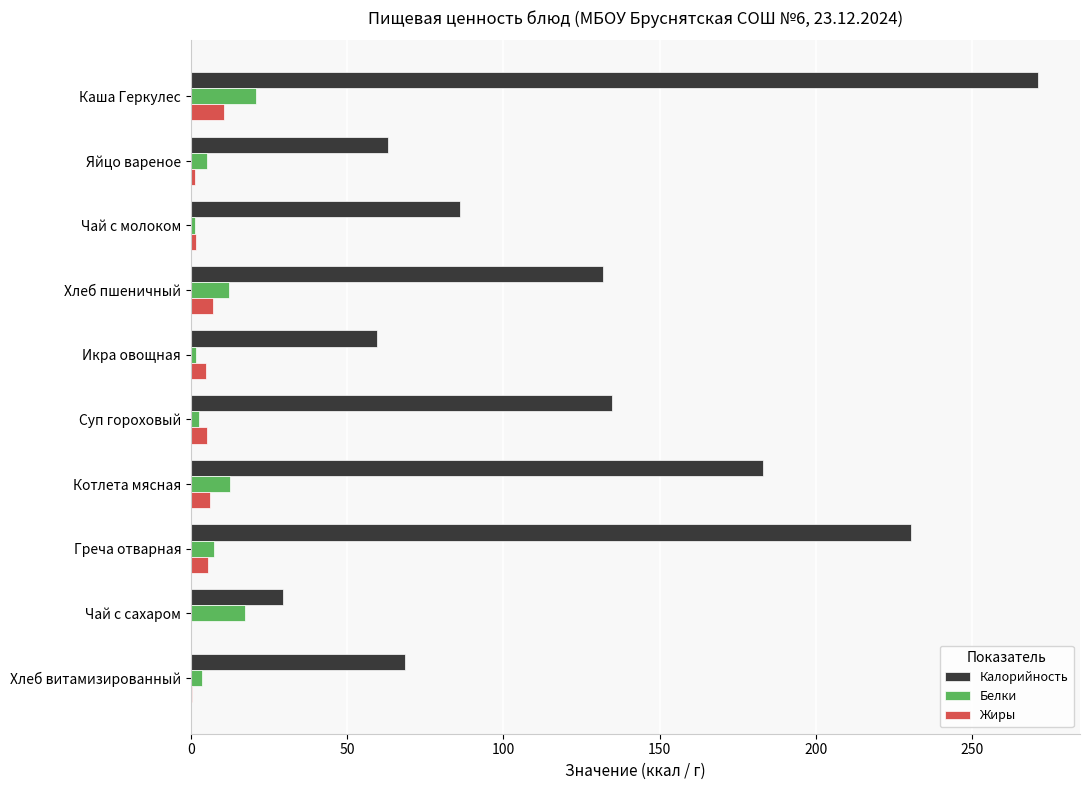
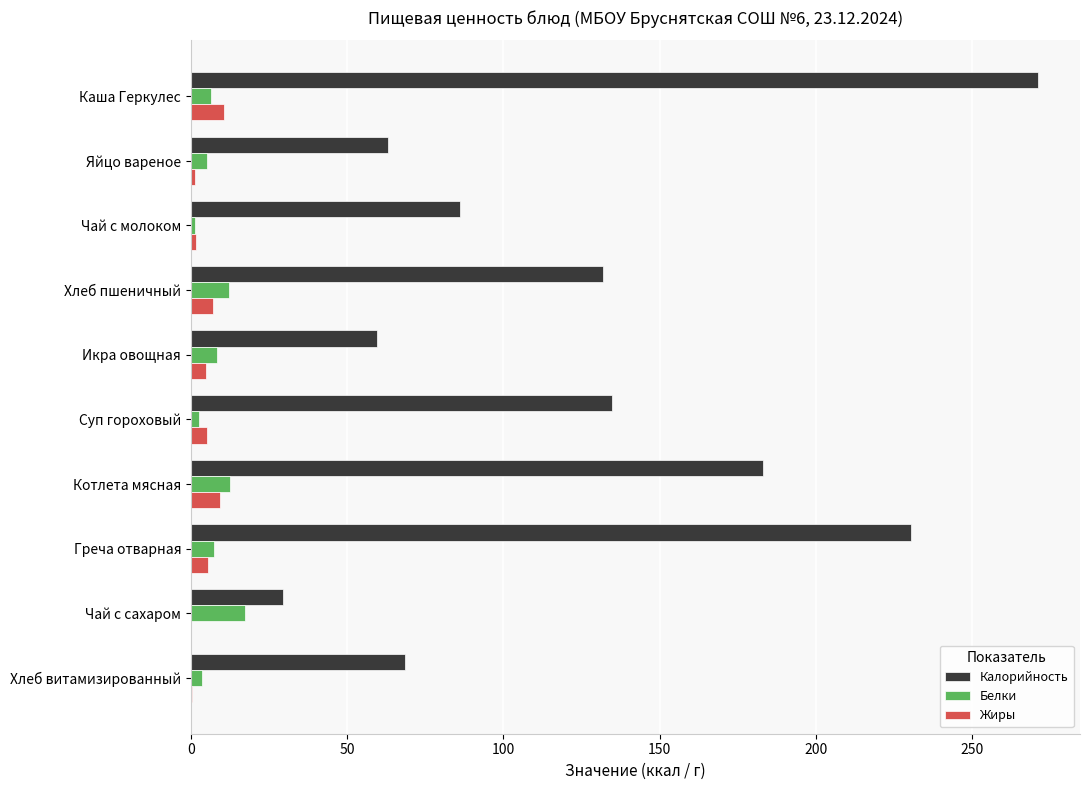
Белки, Каша Геркулес: 21 -> 6
Белки, Икра овощная: 2 -> 8
Жиры, Котлета мясная: 6 -> 9
